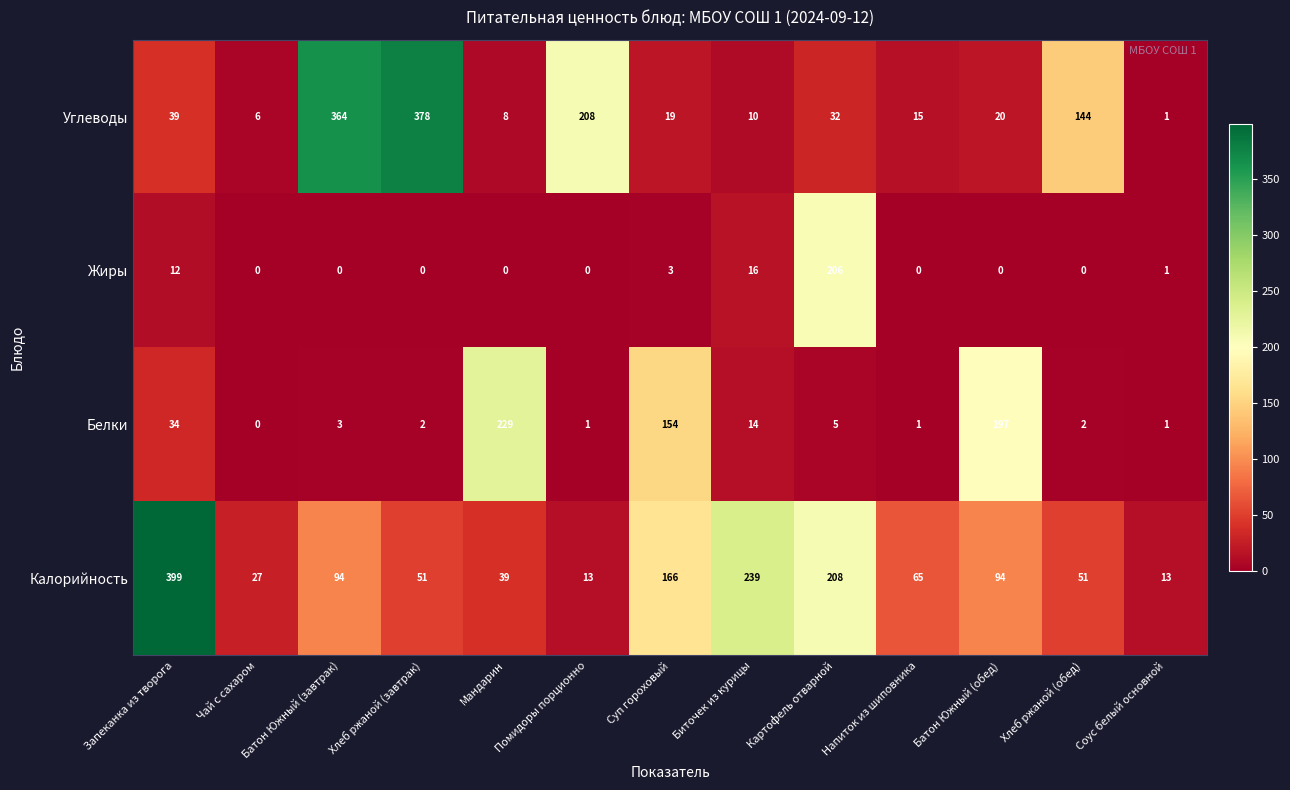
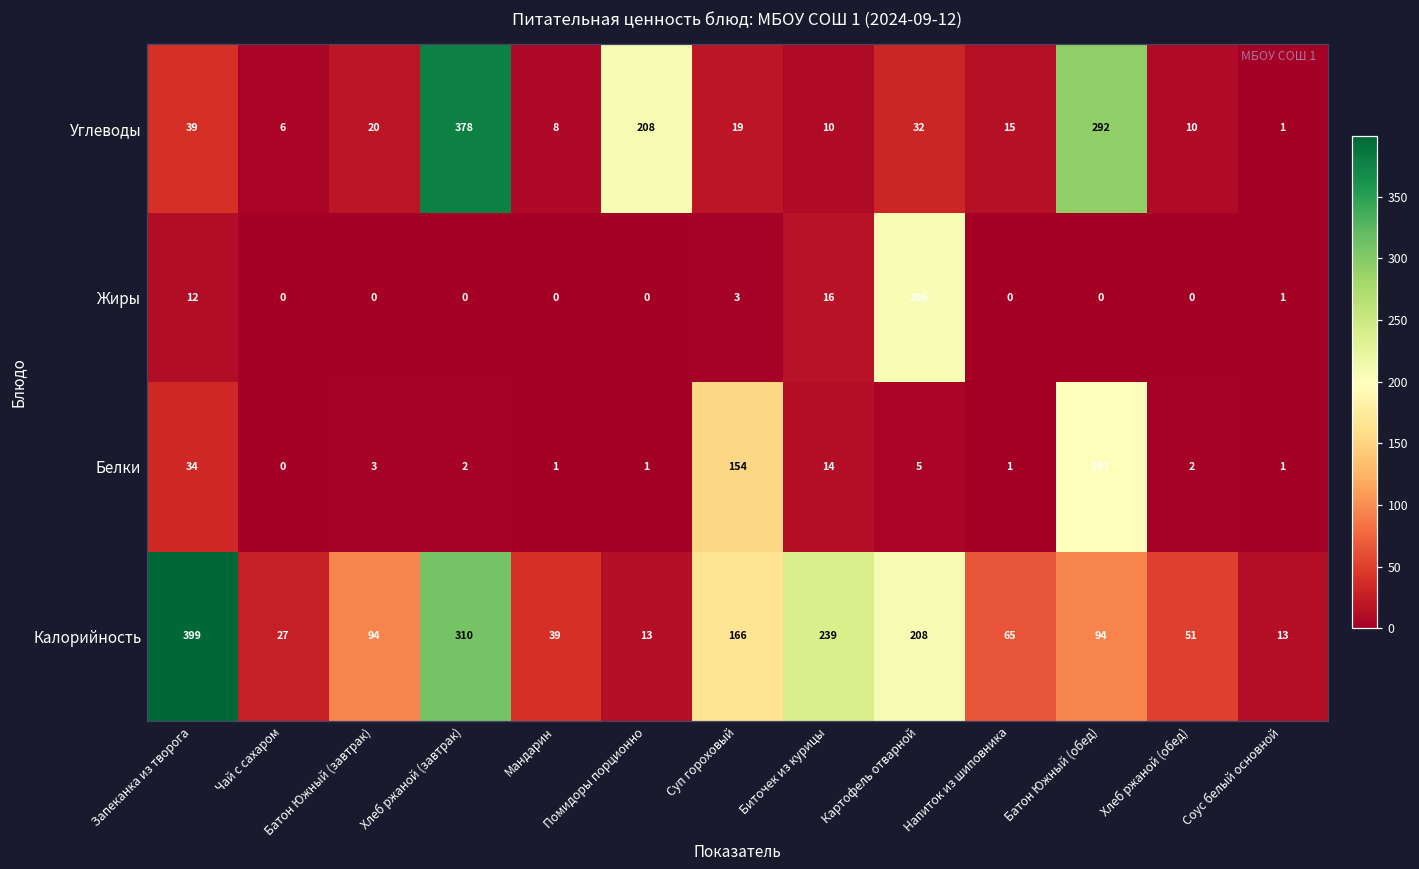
Углеводы, Батон Южный (завтрак): 364 -> 20
Углеводы, Батон Южный (обед): 20 -> 292
Углеводы, Хлеб ржаной (обед): 144 -> 10
Белки, Мандарин: 229 -> 1
Калорийность, Хлеб ржаной (завтрак): 51 -> 310
